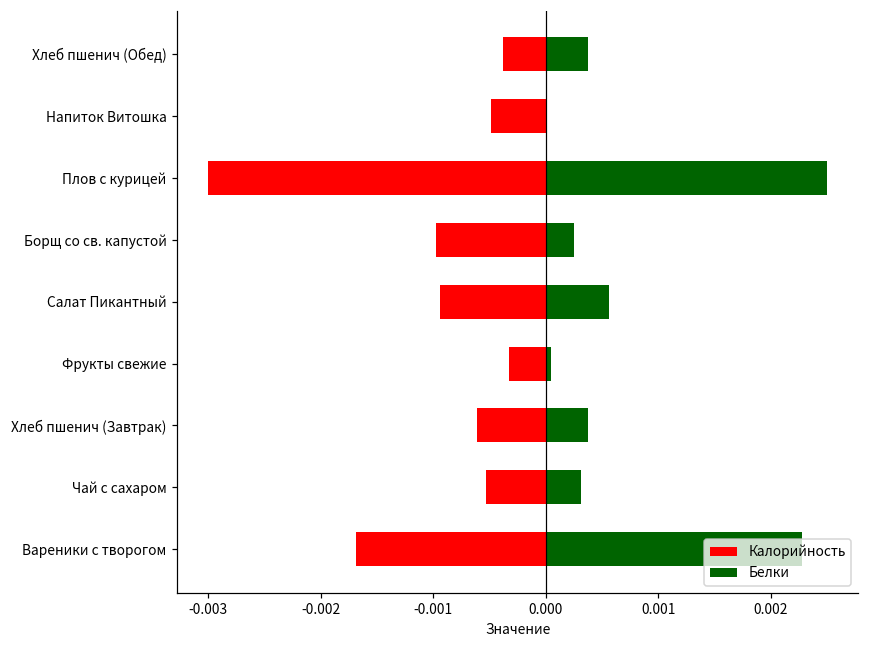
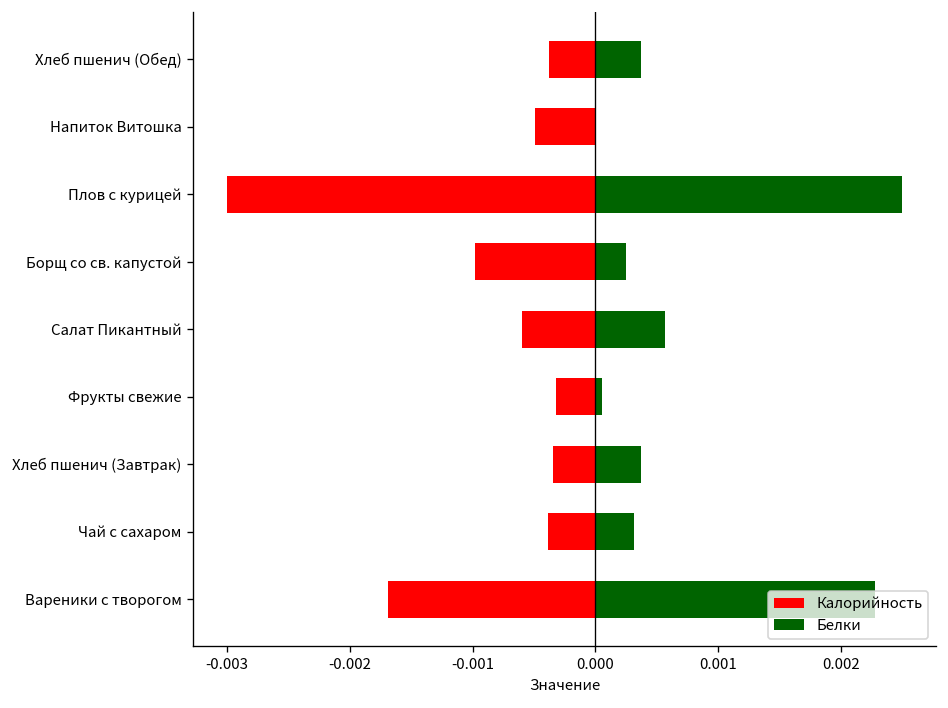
Калорийность, Салат Пикантный: -0.00094 -> -0.00060
Калорийность, Хлеб пшенич (Завтрак): -0.00061 -> -0.00034
Калорийность, Чай с сахаром: -0.00053 -> -0.00039
